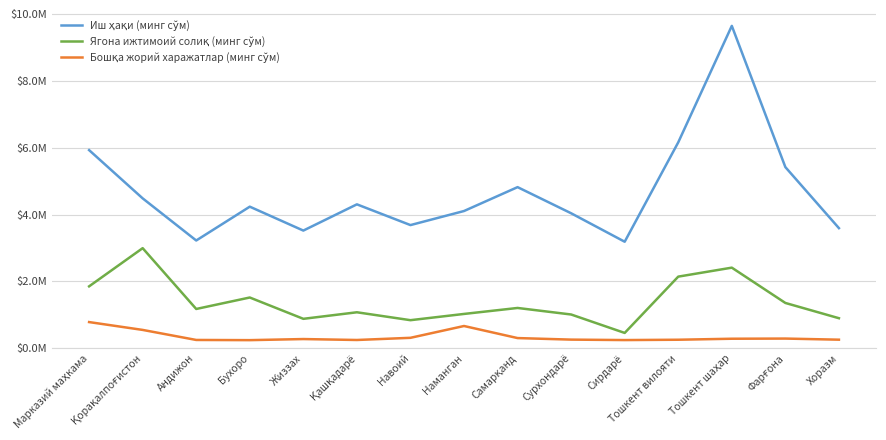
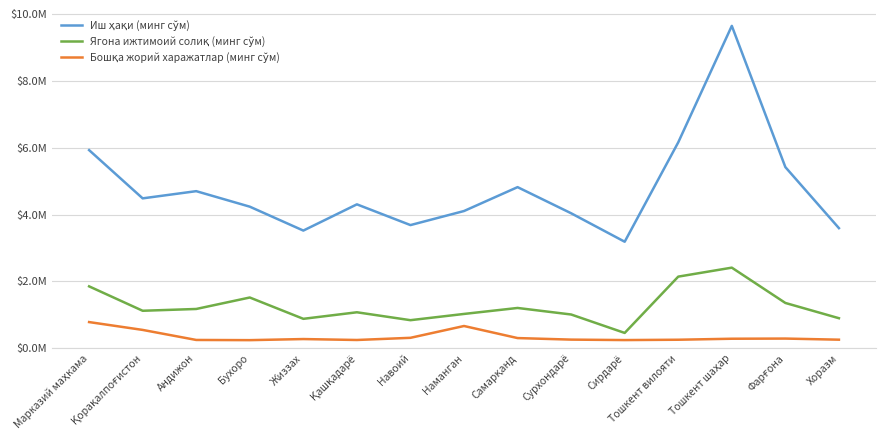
Ягона ижтимоий солиқ (минг сўм), Қорақалпоғистон: $3000000 -> $1100000
Иш ҳақи (минг сўм), Андижон: $3200000 -> $4700000
